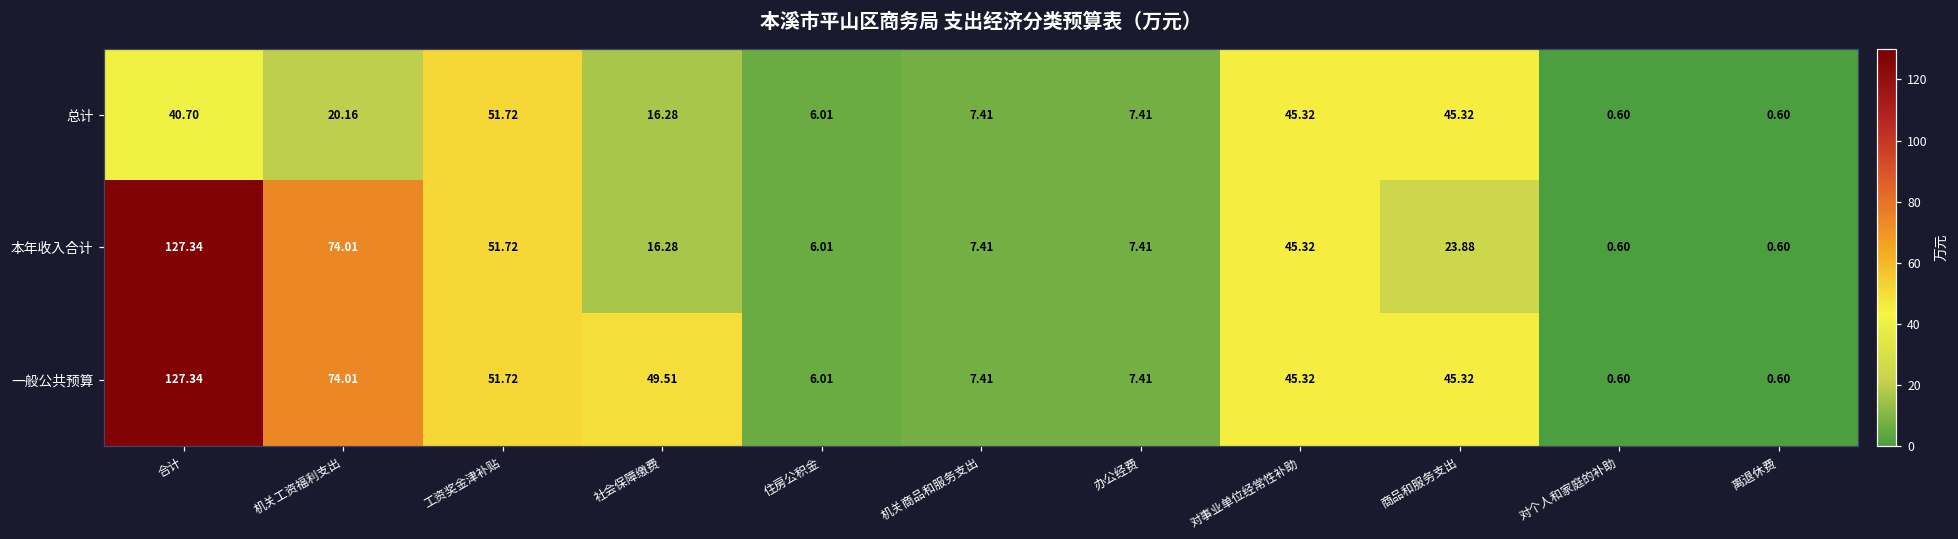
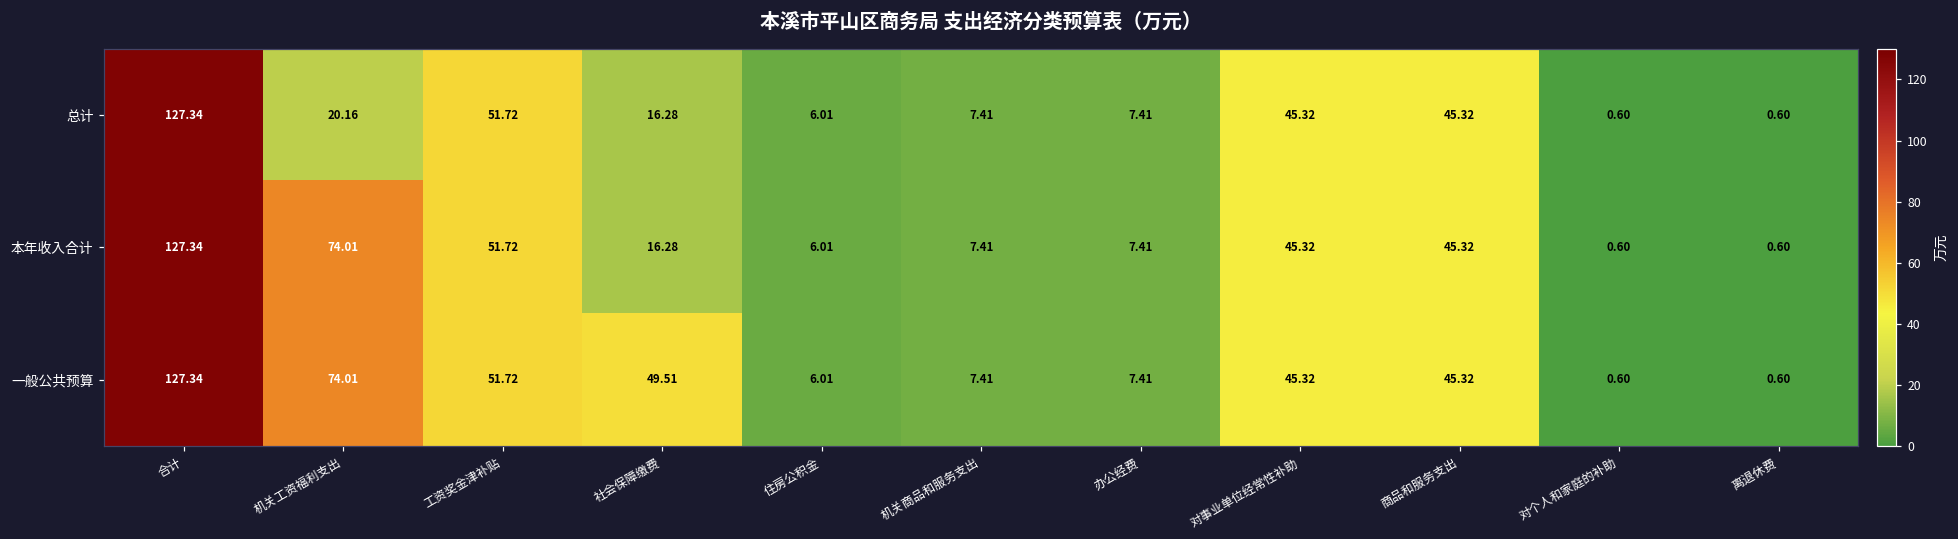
总计, 合计: 40.70 -> 127.34
本年收入合计, 商品和服务支出: 23.88 -> 45.32
